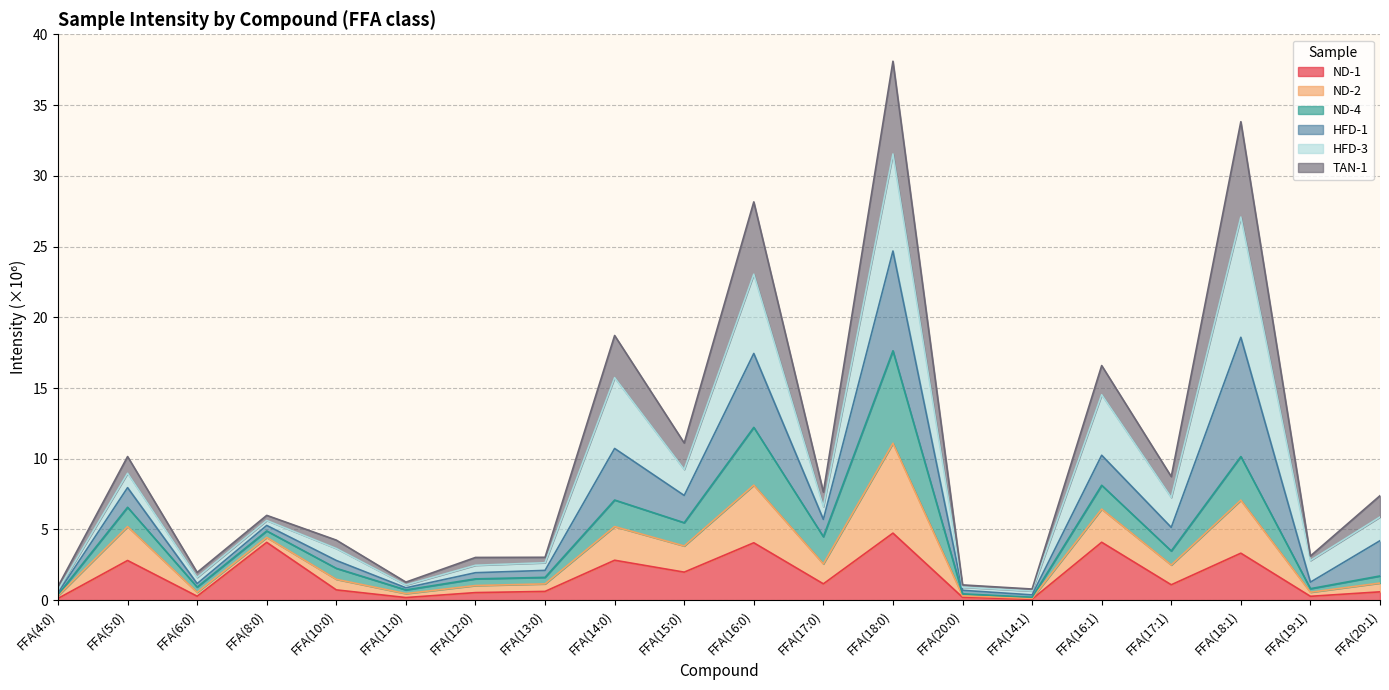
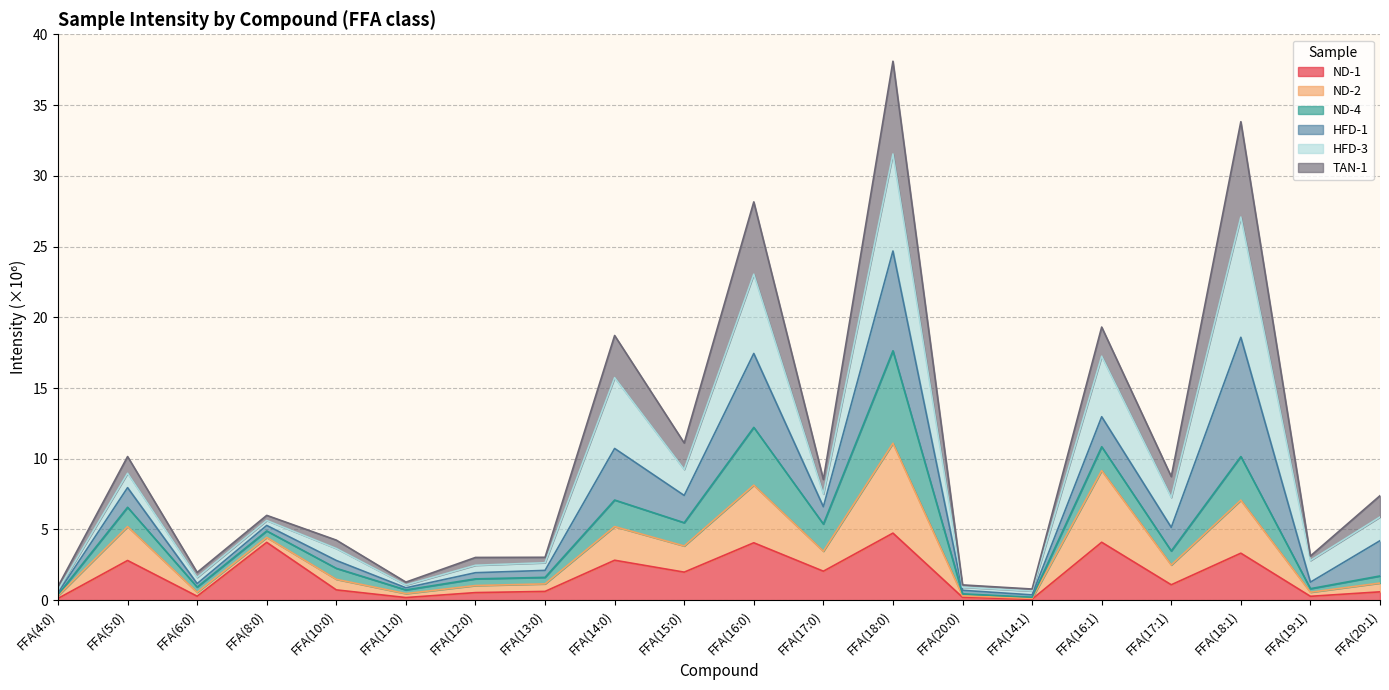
ND-1, FFA(17:0): 1.2 -> 2.0
ND-2, FFA(16:1): 2.3 -> 5.1
